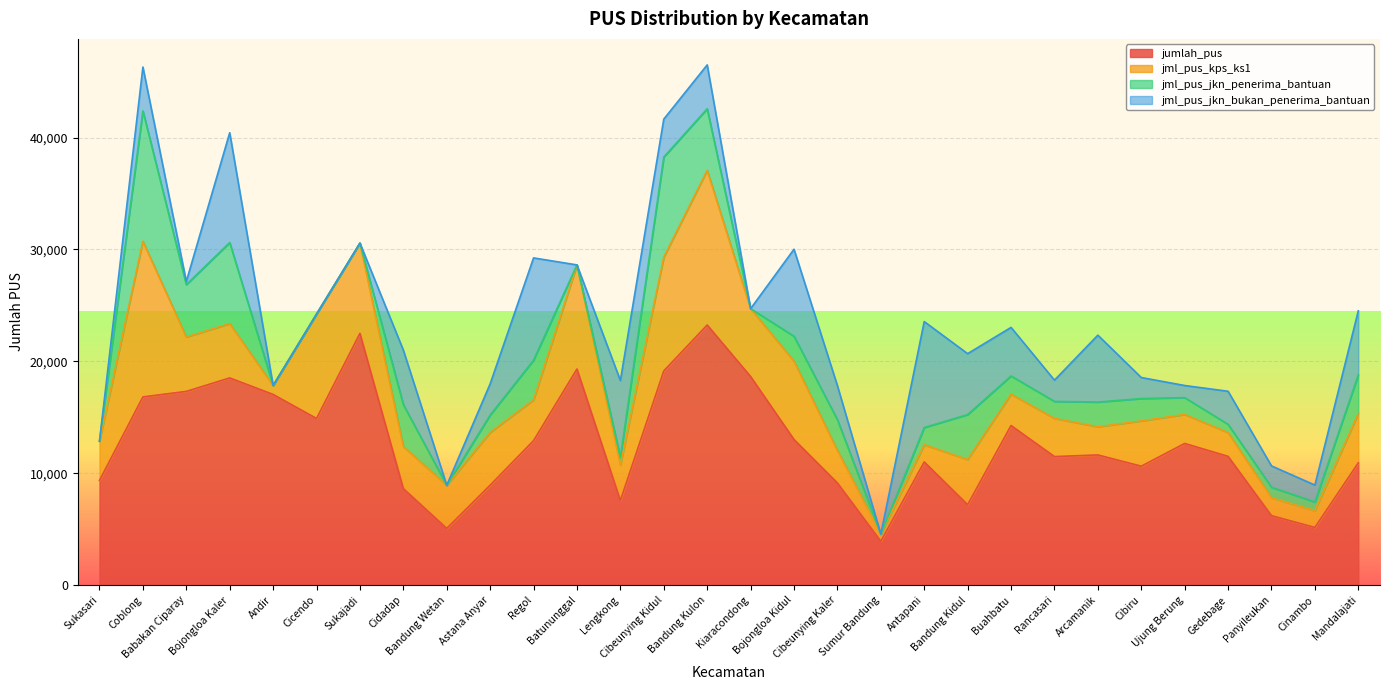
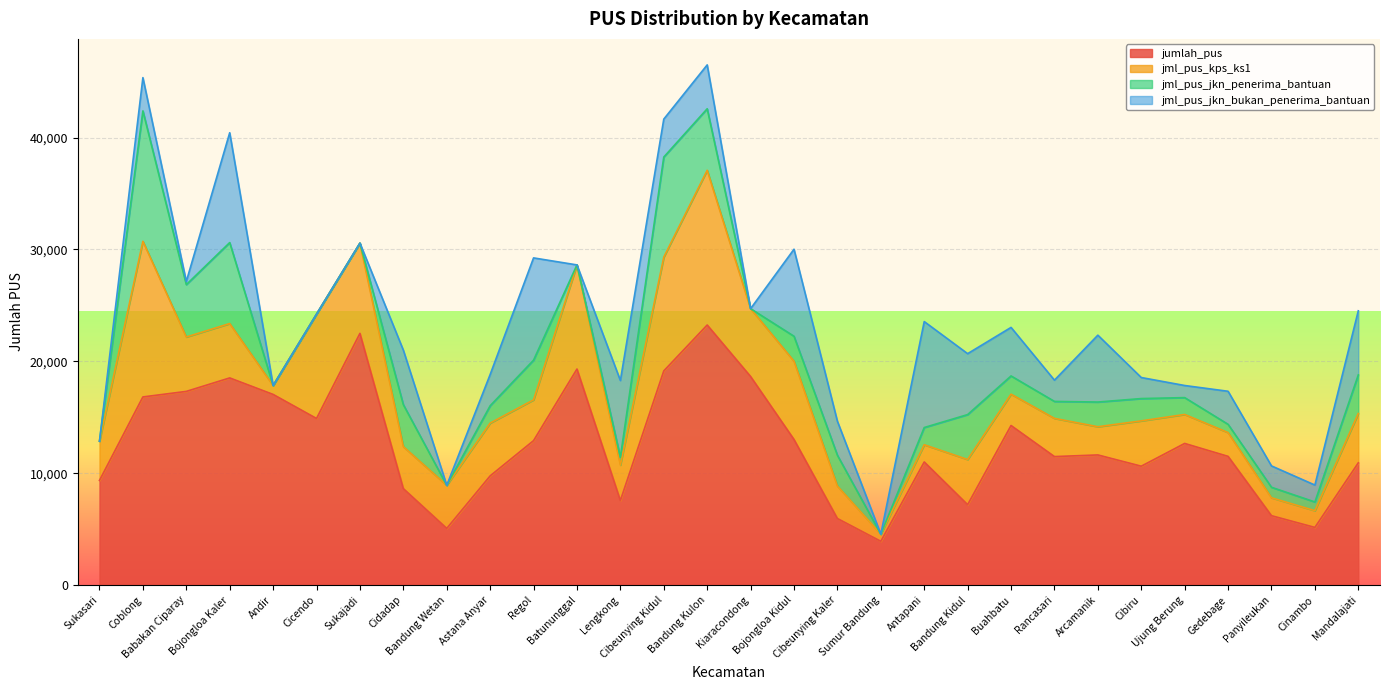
jml_pus_jkn_bukan_penerima_bantuan, Coblong: 3,900 -> 3,000
jumlah_pus, Astana Anyar: 8,900 -> 9,800
jumlah_pus, Cibeunying Kaler: 9,100 -> 6,000
